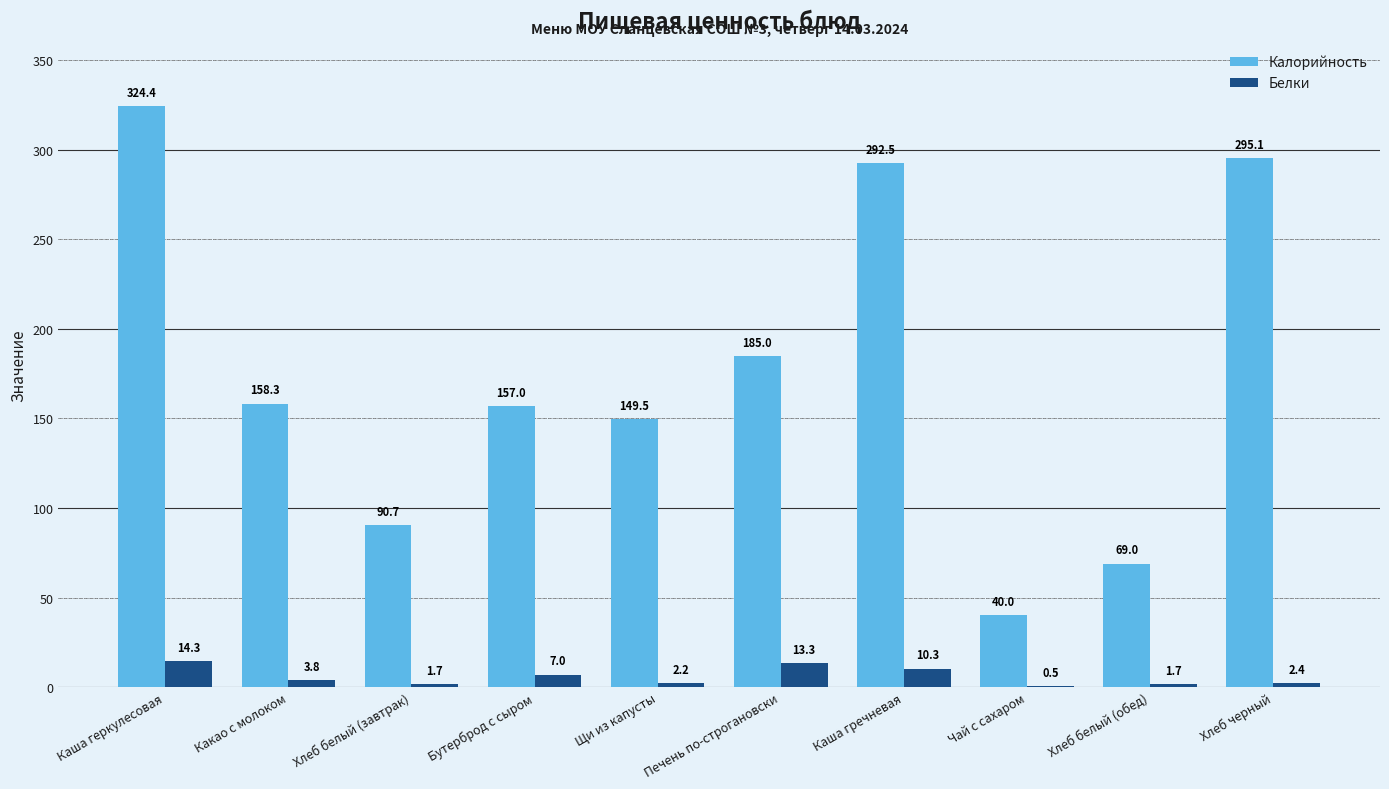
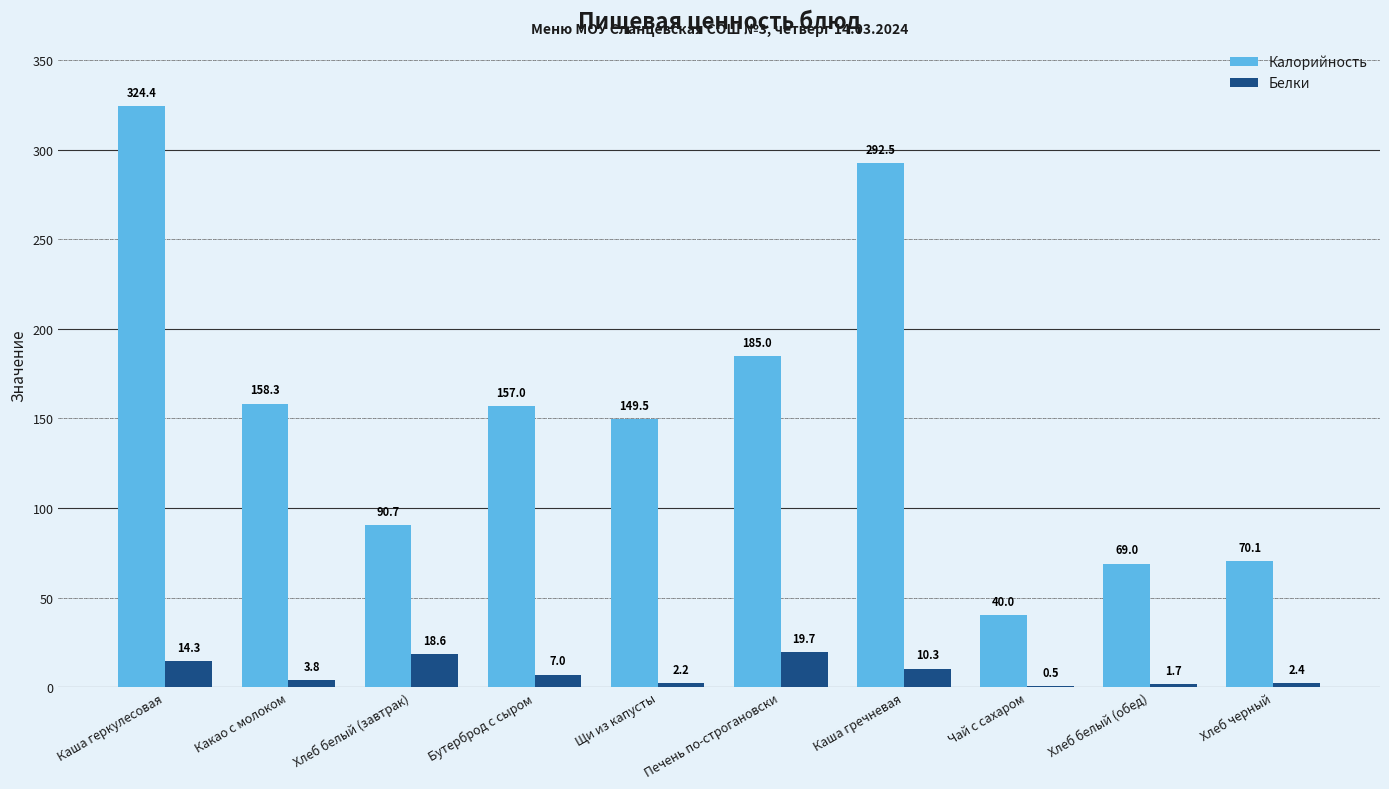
Белки, Хлеб белый (завтрак): 1.7 -> 18.6
Белки, Печень по-строгановски: 13.3 -> 19.7
Калорийность, Хлеб черный: 295.1 -> 70.1
